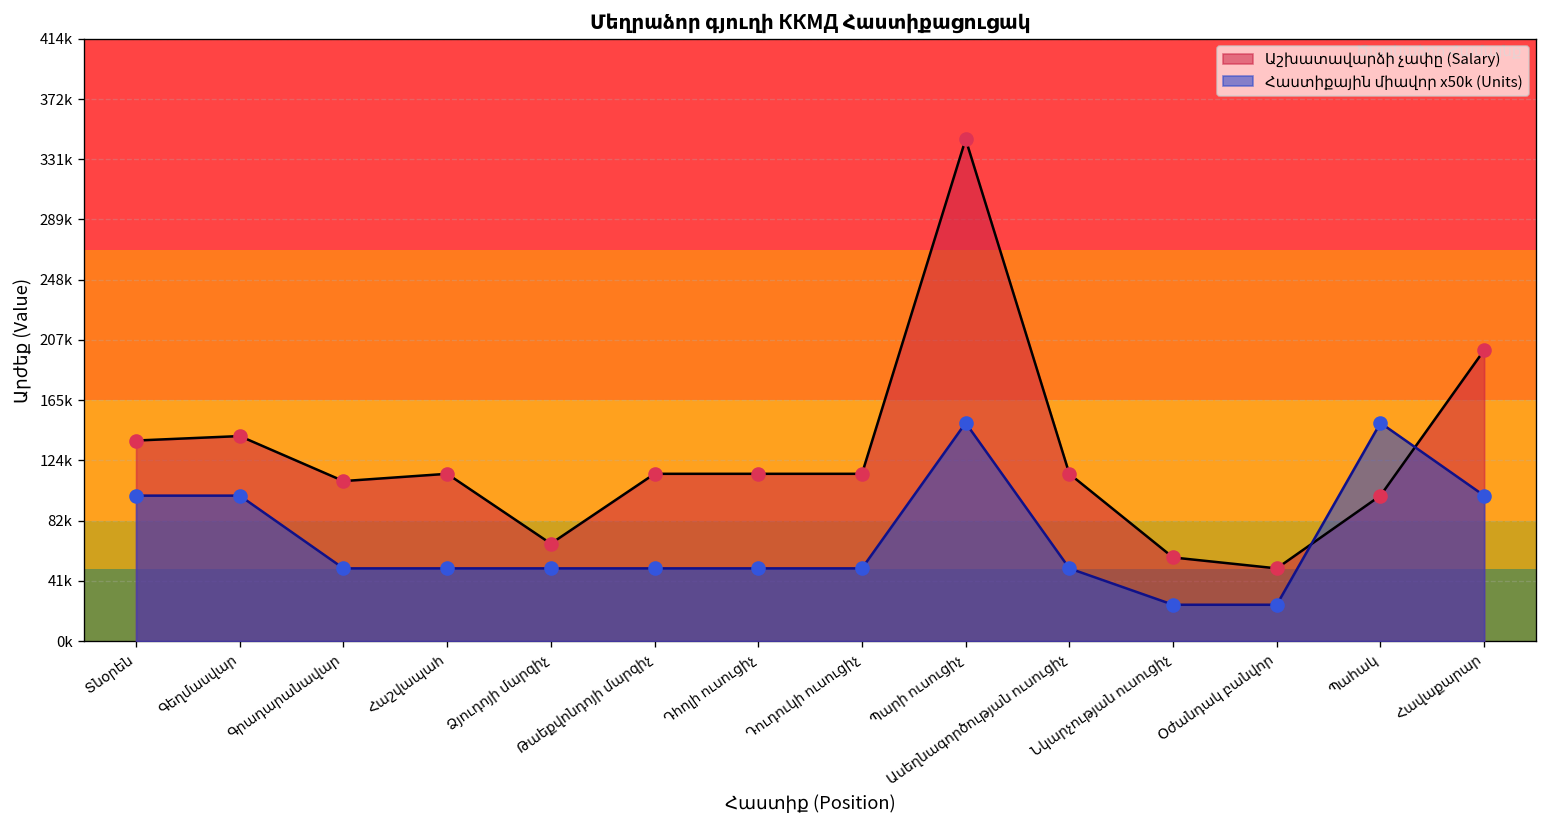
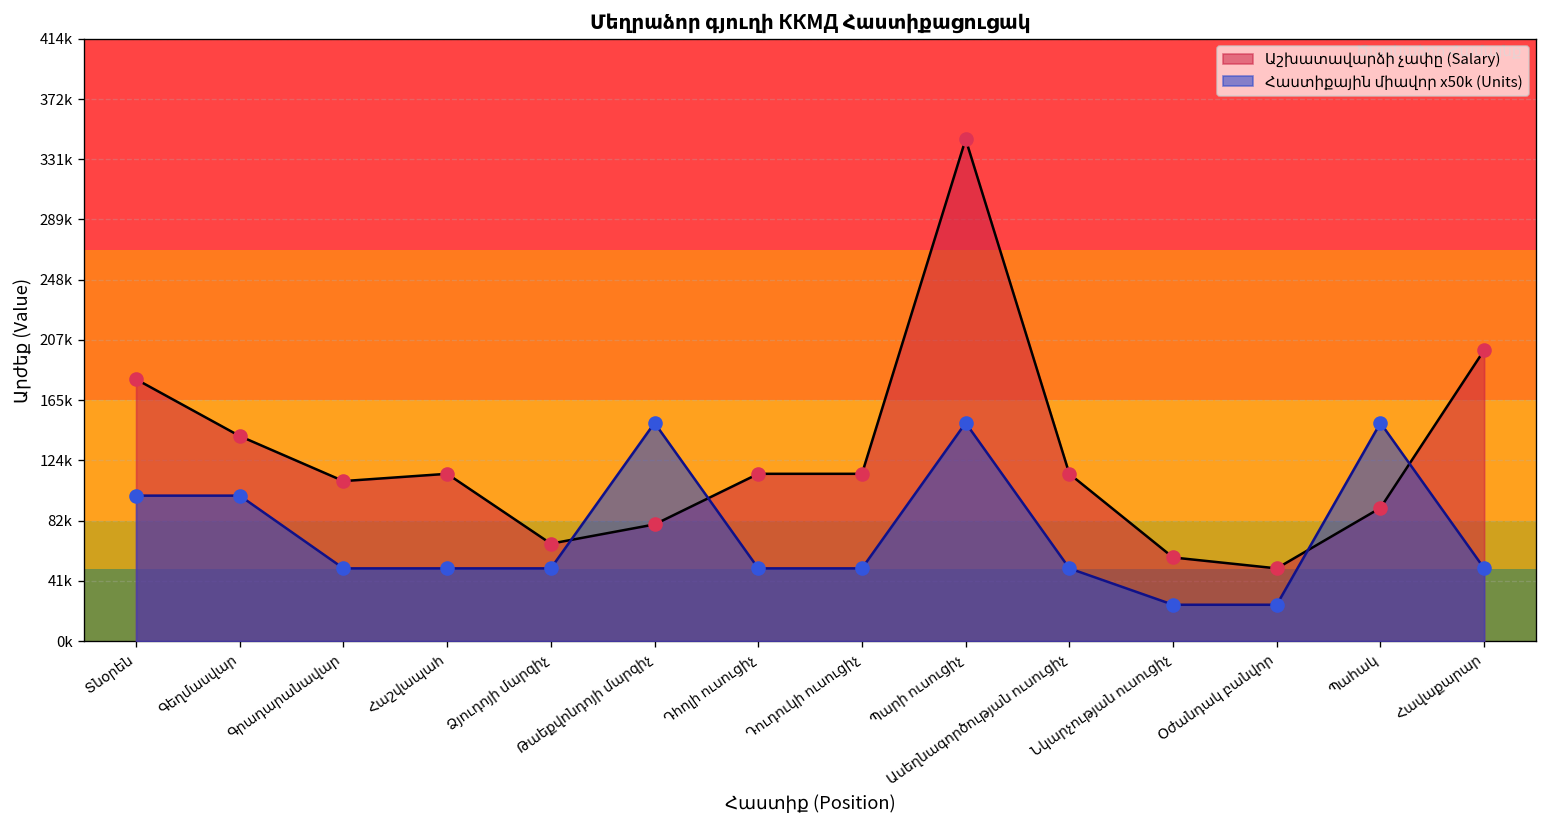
Աշխատավարձի չափը (Salary), Տնօրեն: 138000 -> 180000
Աշխատավարձի չափը (Salary), Թաեքվոնդոյի մարզիչ: 115000 -> 80000
Հաստիքային միավոր x50k (Units), Թաեքվոնդոյի մարզիչ: 50000 -> 150000
Աշխատավարձի չափը (Salary), Պահակ: 100000 -> 92000
Հաստիքային միավոր x50k (Units), Հավաքարար: 100000 -> 50000
